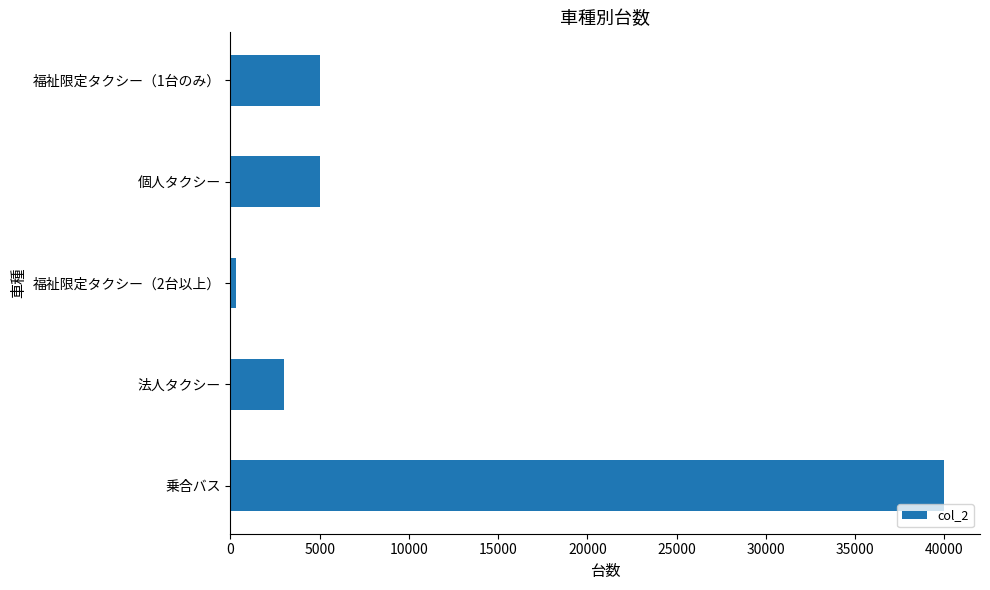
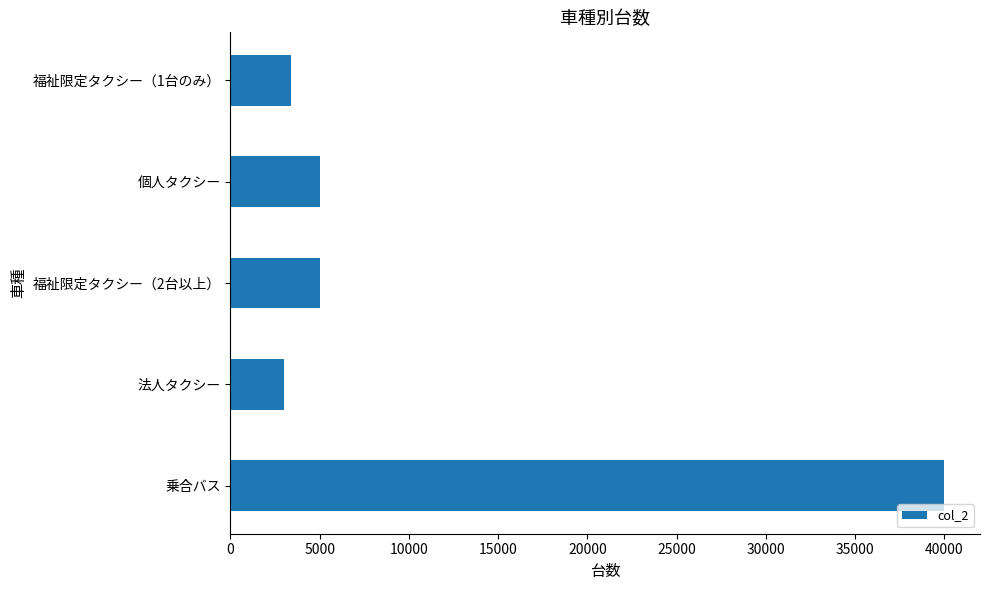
福祉限定タクシー（1台のみ）: 5000 -> 3400
福祉限定タクシー（2台以上）: 300 -> 5000
